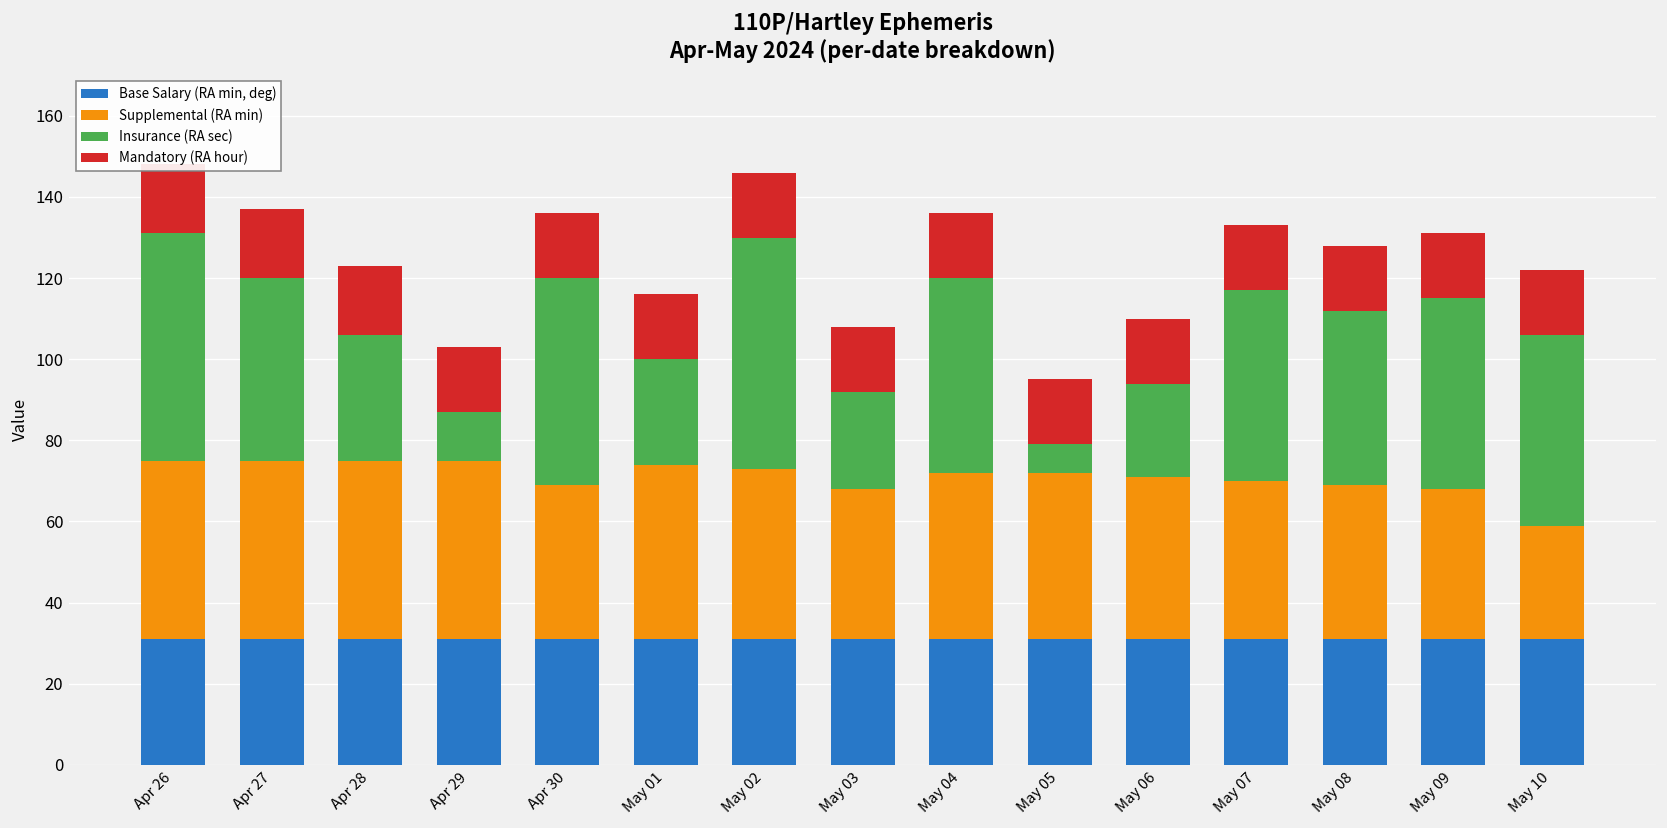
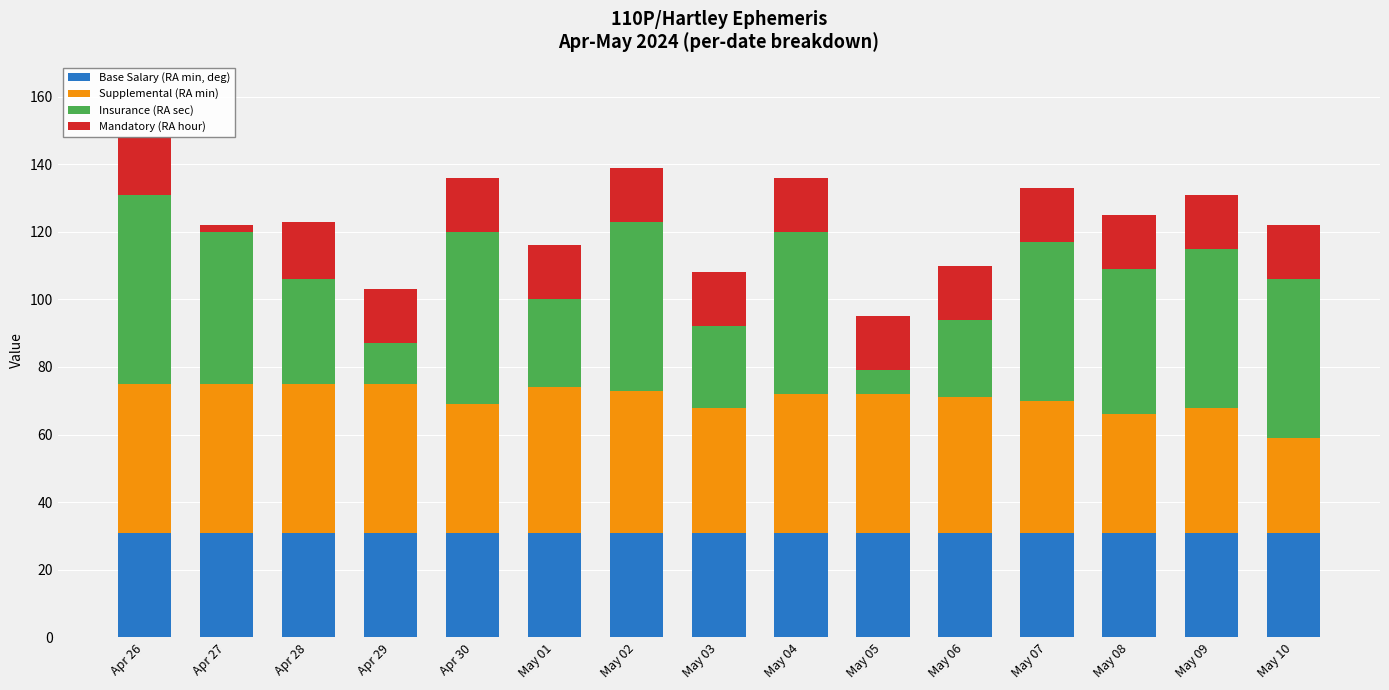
Mandatory (RA hour), Apr 27: 17 -> 2
Insurance (RA sec), May 02: 57 -> 50
Supplemental (RA min), May 08: 38 -> 35
